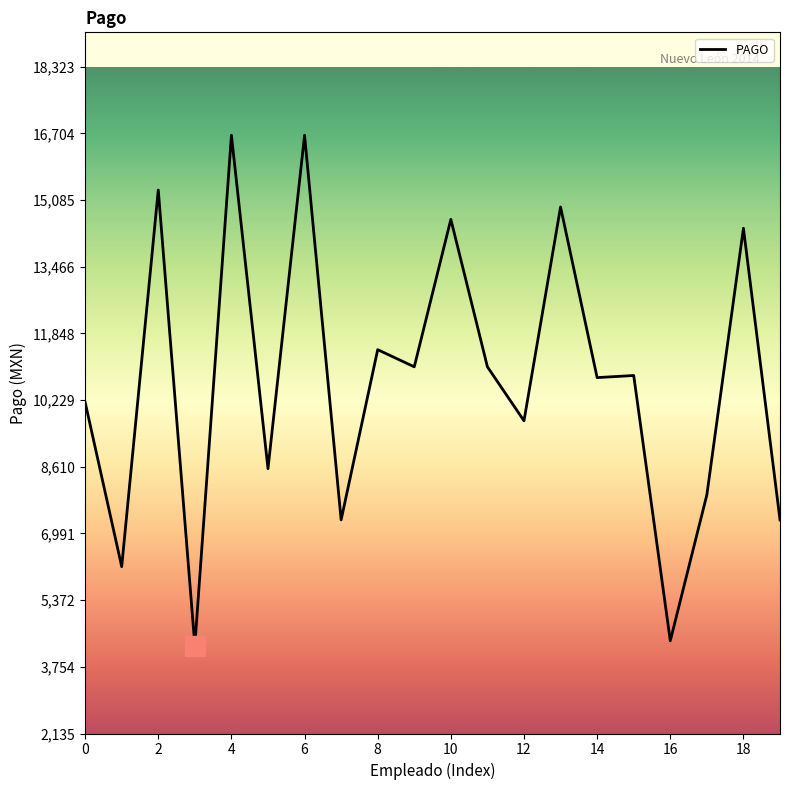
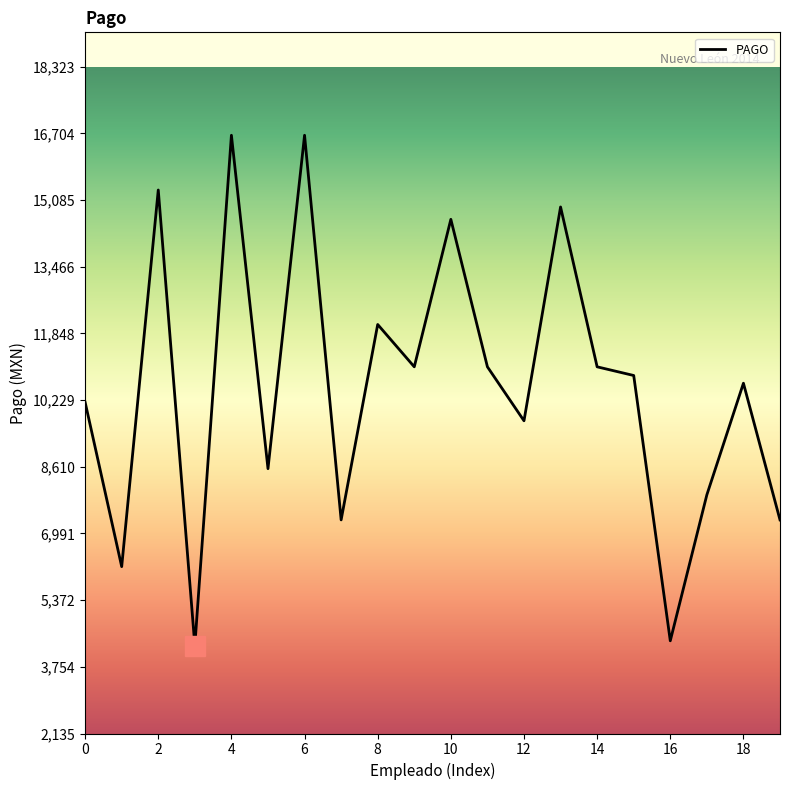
PAGO, 8: 11,500 -> 12,100
PAGO, 14: 10,800 -> 11,000
PAGO, 18: 14,400 -> 10,600
